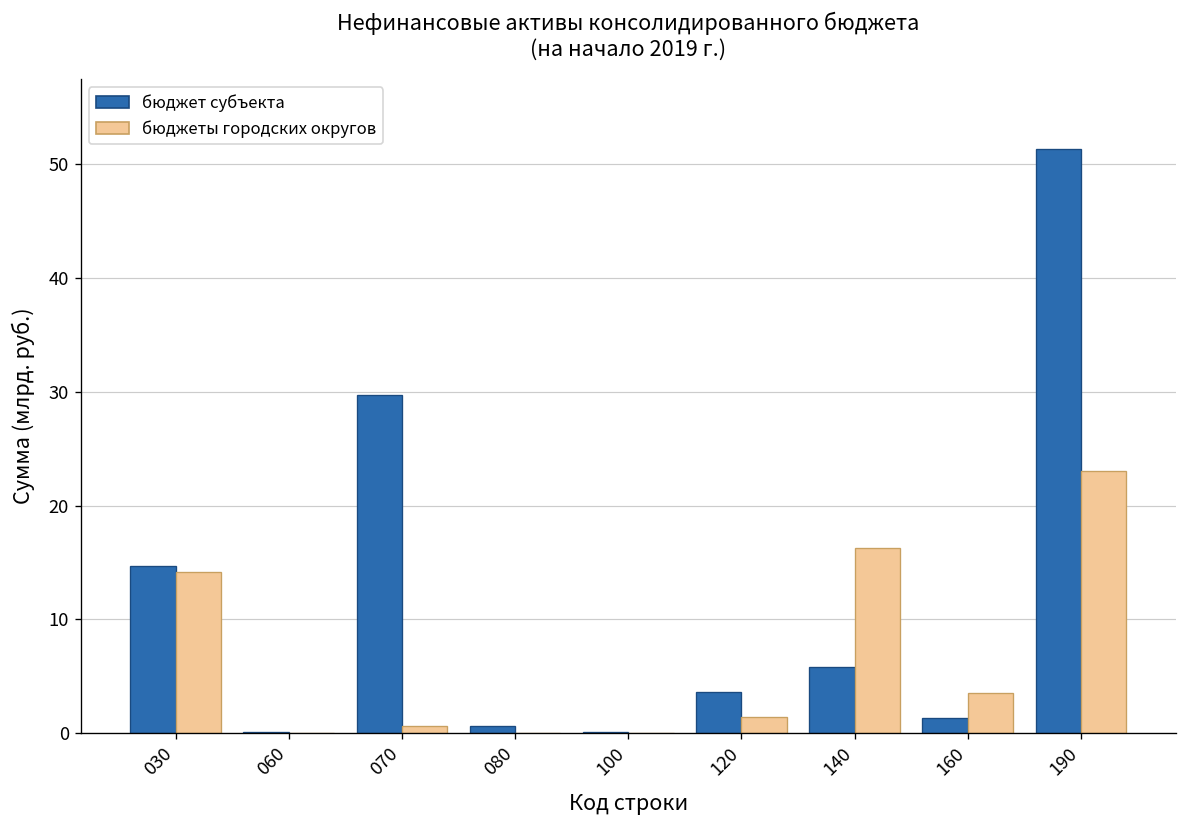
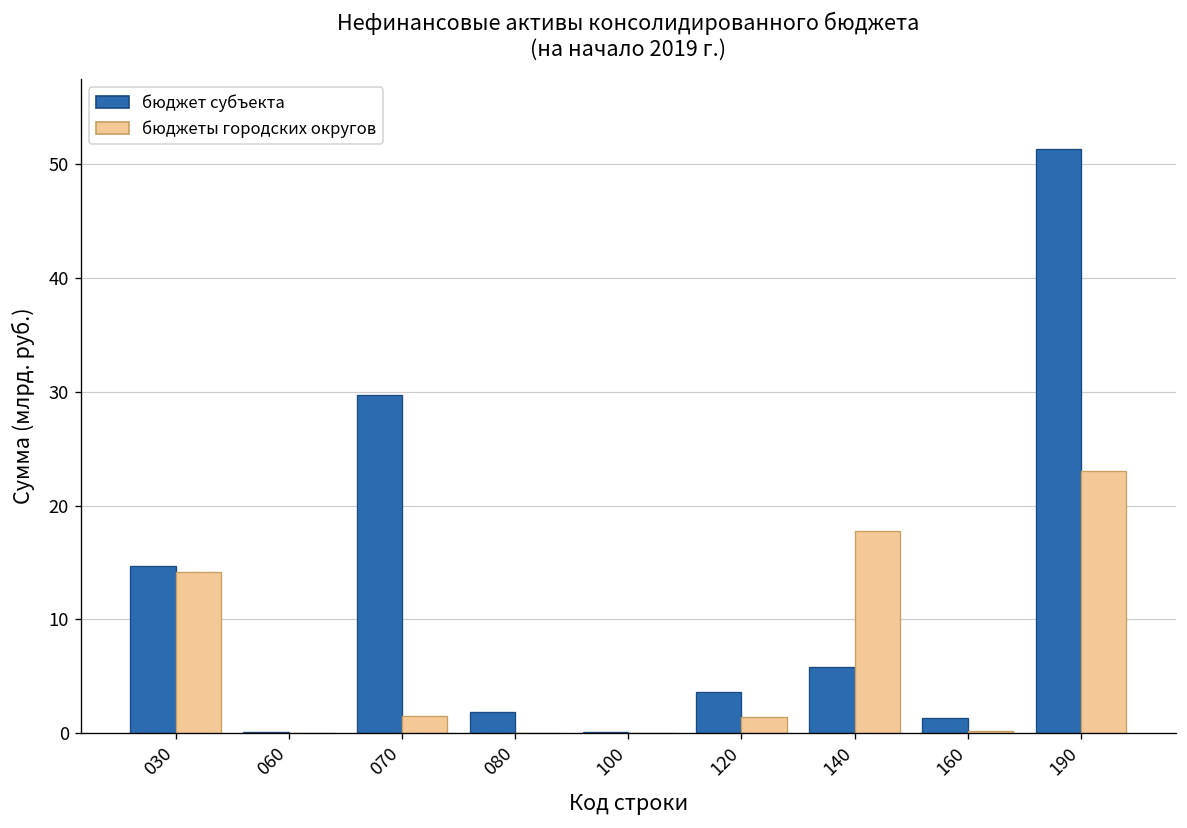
бюджеты городских округов, 070: 1 -> 2
бюджет субъекта, 080: 1 -> 2
бюджеты городских округов, 140: 16 -> 18
бюджеты городских округов, 160: 4 -> 0
